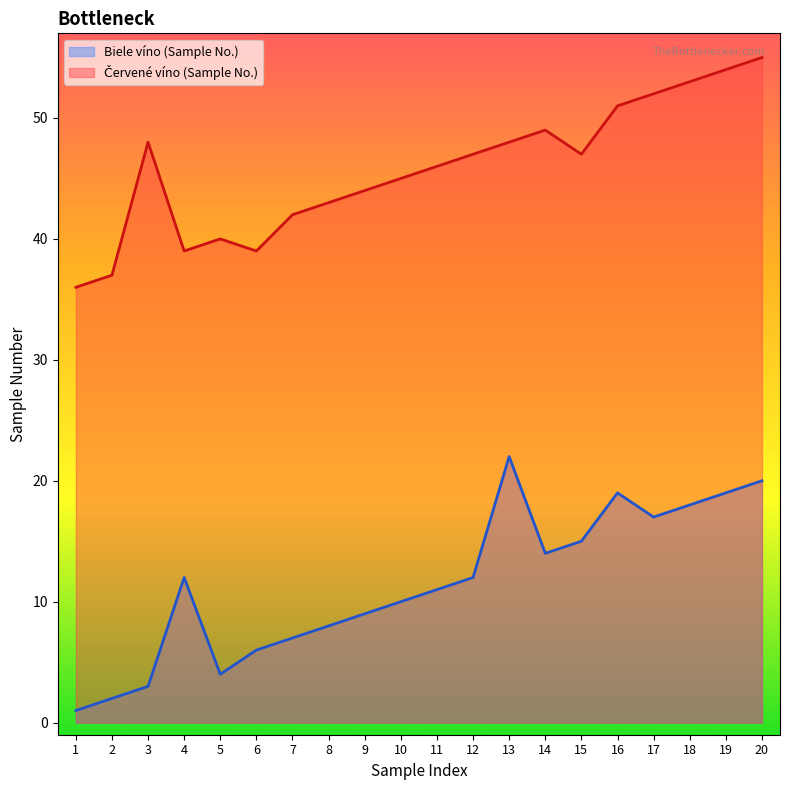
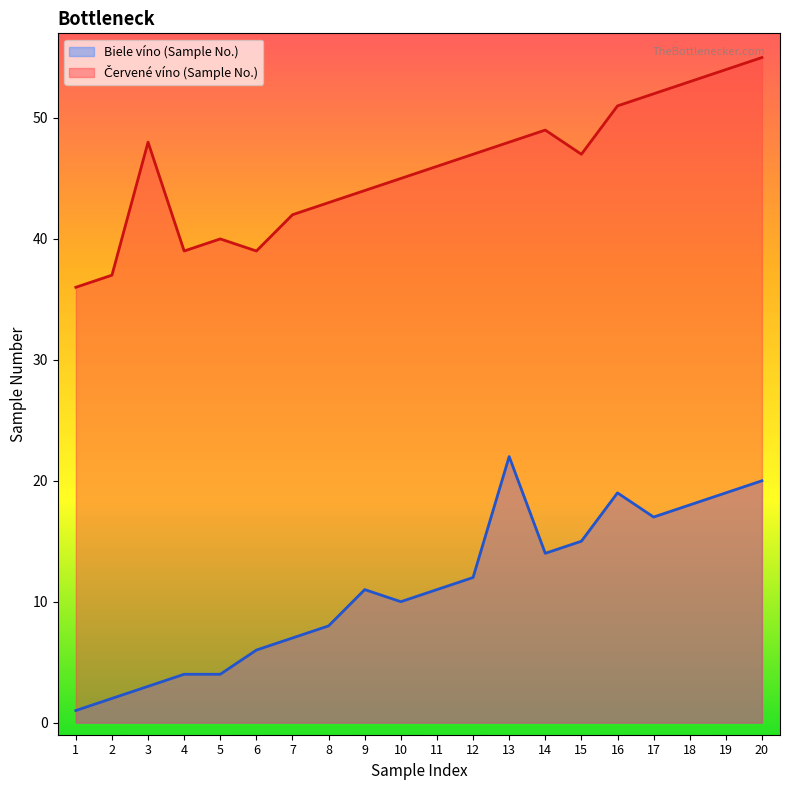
Biele víno (Sample No.), 4: 12 -> 4
Biele víno (Sample No.), 9: 9 -> 11
